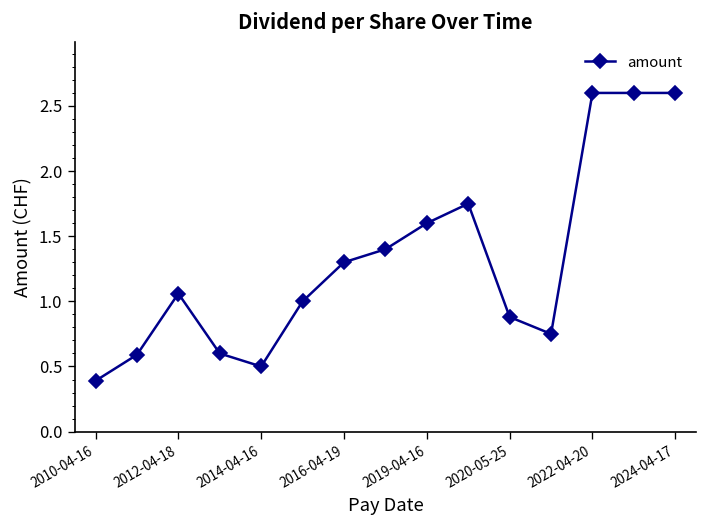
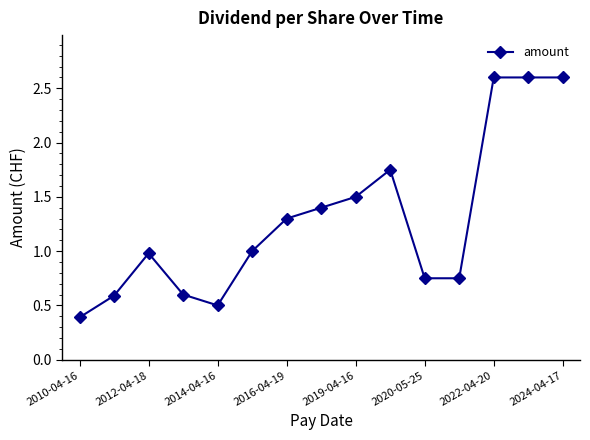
2012-04-18: 1.06 -> 0.98
2019-04-16: 1.6 -> 1.5
2020-05-25: 0.88 -> 0.75
